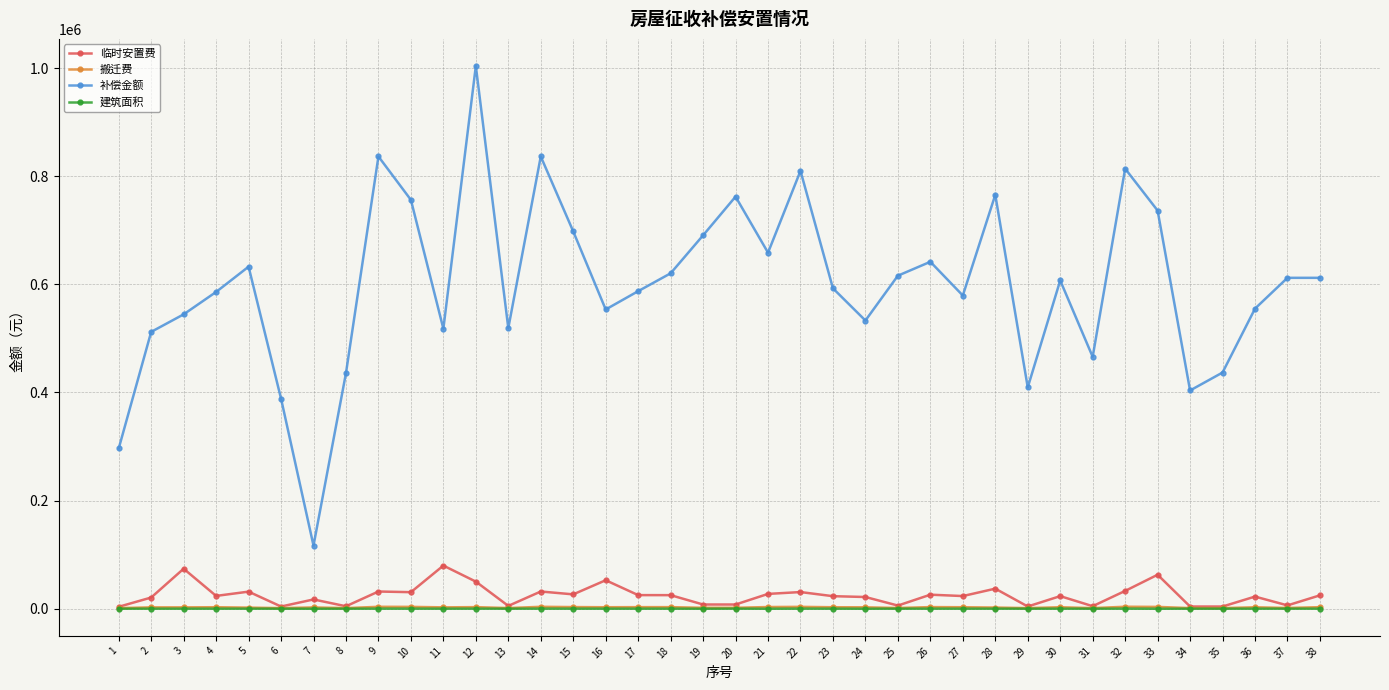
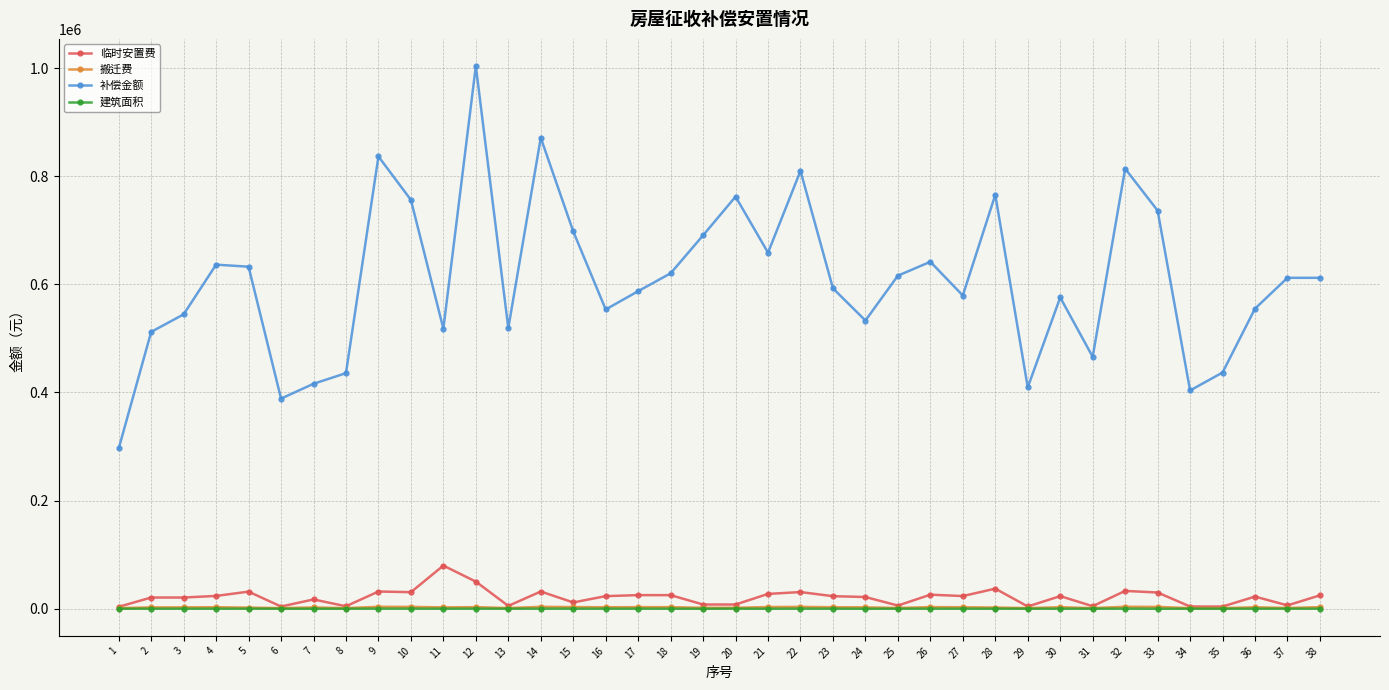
临时安置费, 3: 70000 -> 20000
补偿金额, 4: 590000 -> 640000
补偿金额, 7: 120000 -> 420000
补偿金额, 14: 840000 -> 870000
临时安置费, 15: 30000 -> 10000
临时安置费, 16: 50000 -> 20000
补偿金额, 30: 610000 -> 580000
临时安置费, 33: 60000 -> 30000
